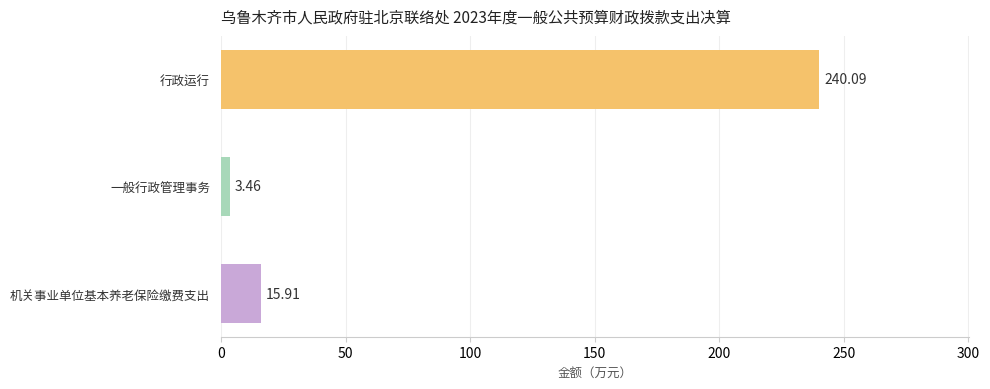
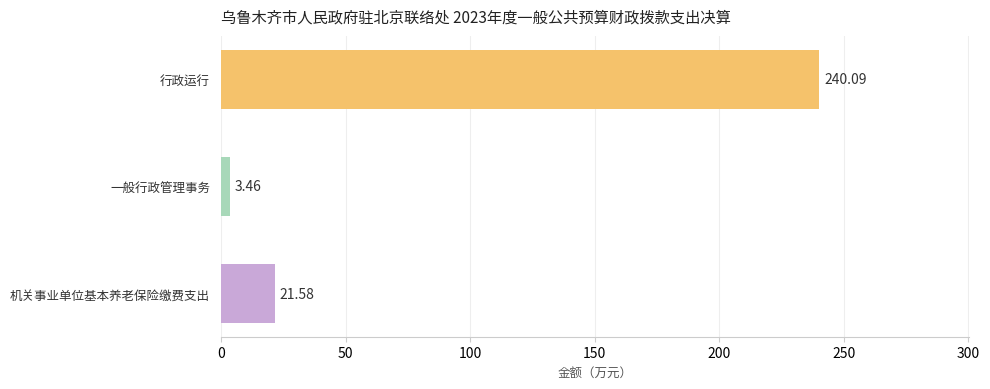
机关事业单位基本养老保险缴费支出: 15.91 -> 21.58
